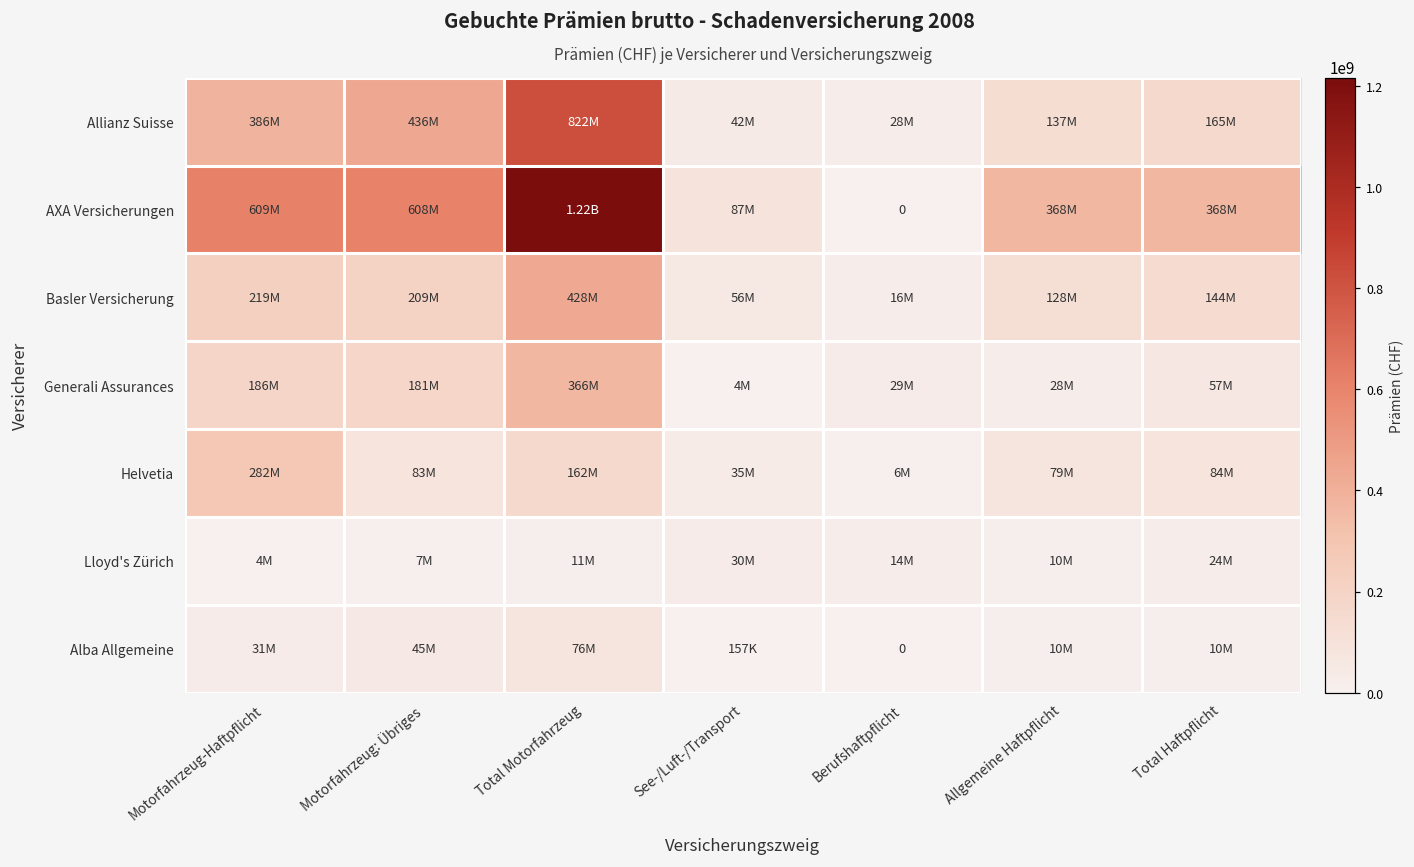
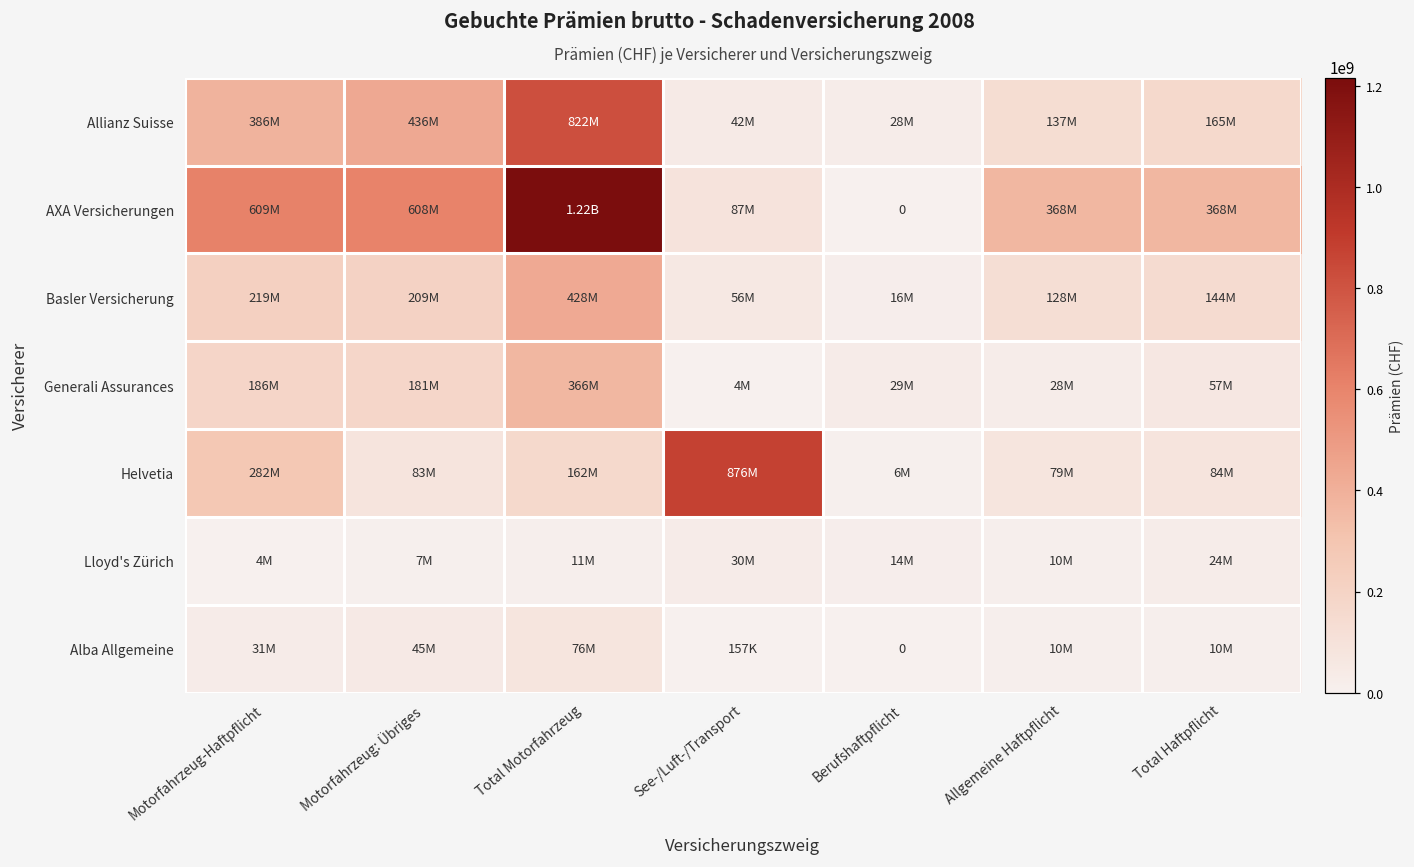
Helvetia, See-/Luft-/Transport: 35M -> 876M
